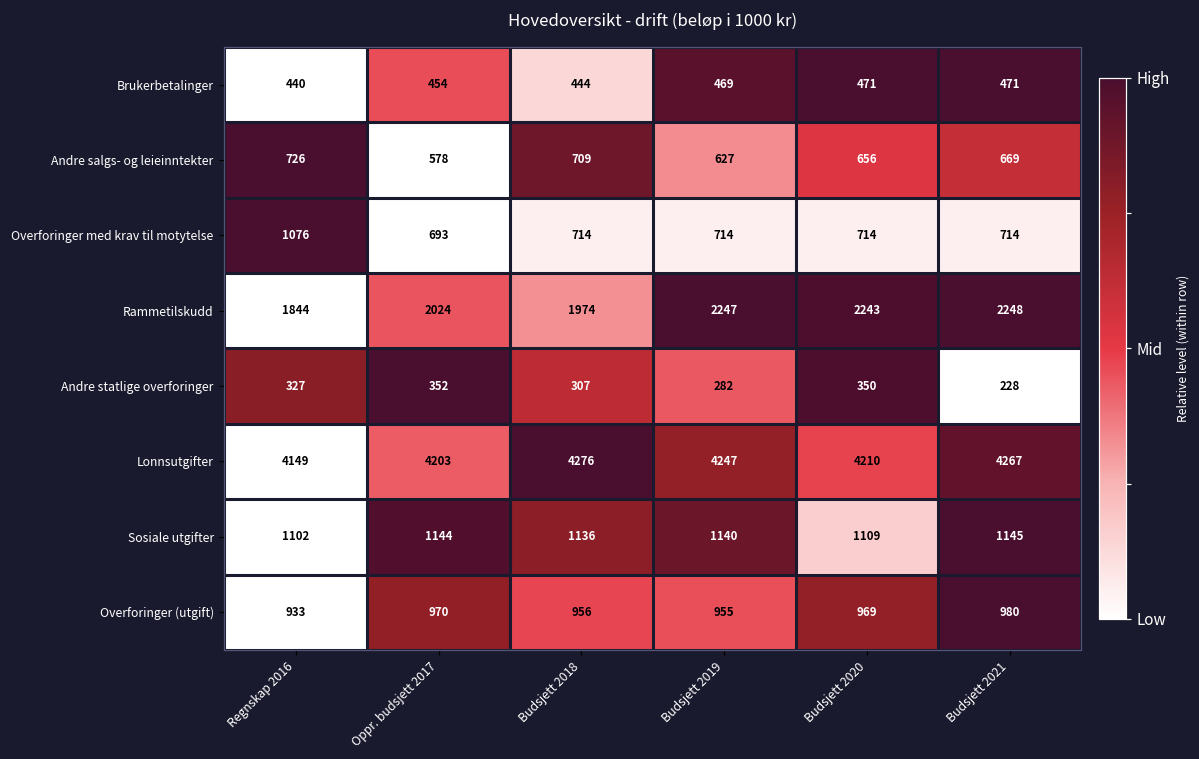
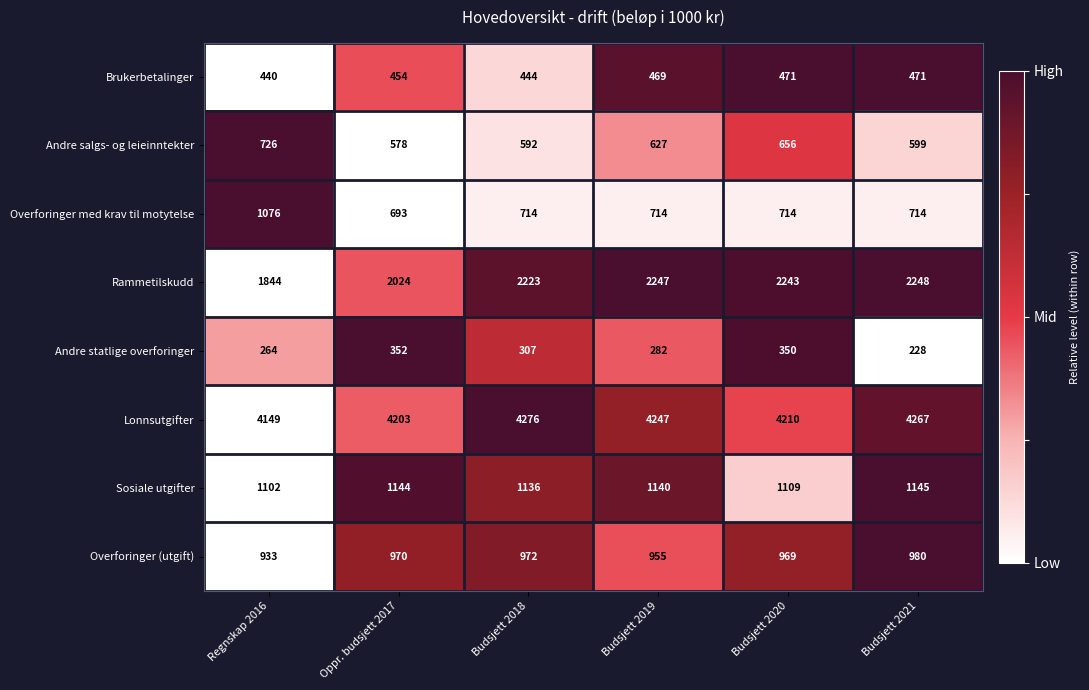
Andre salgs- og leieinntekter, Budsjett 2018: 709 -> 592
Andre salgs- og leieinntekter, Budsjett 2021: 669 -> 599
Rammetilskudd, Budsjett 2018: 1974 -> 2223
Andre statlige overforinger, Regnskap 2016: 327 -> 264
Overforinger (utgift), Budsjett 2018: 956 -> 972
